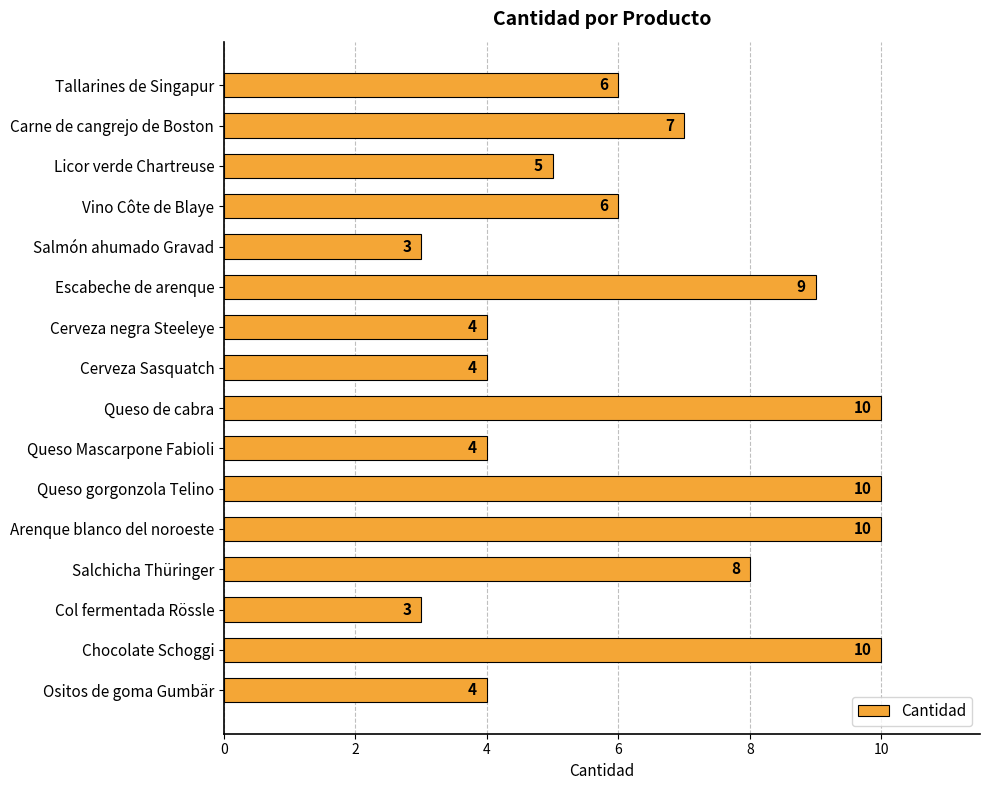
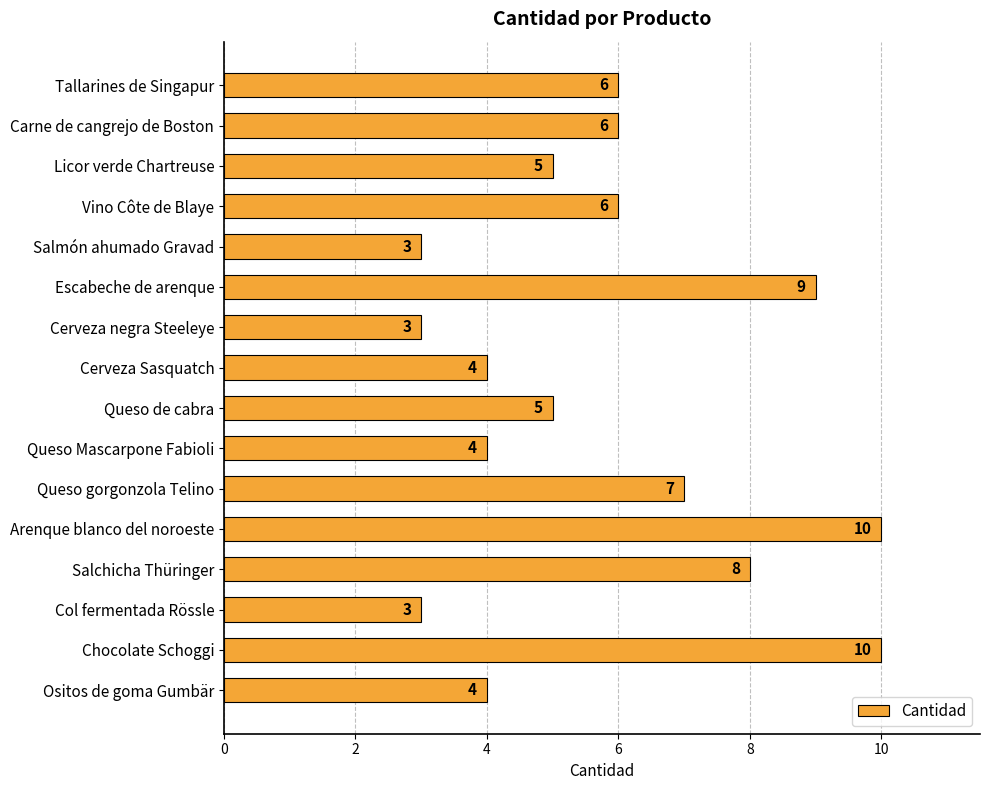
Carne de cangrejo de Boston: 7 -> 6
Cerveza negra Steeleye: 4 -> 3
Queso de cabra: 10 -> 5
Queso gorgonzola Telino: 10 -> 7
